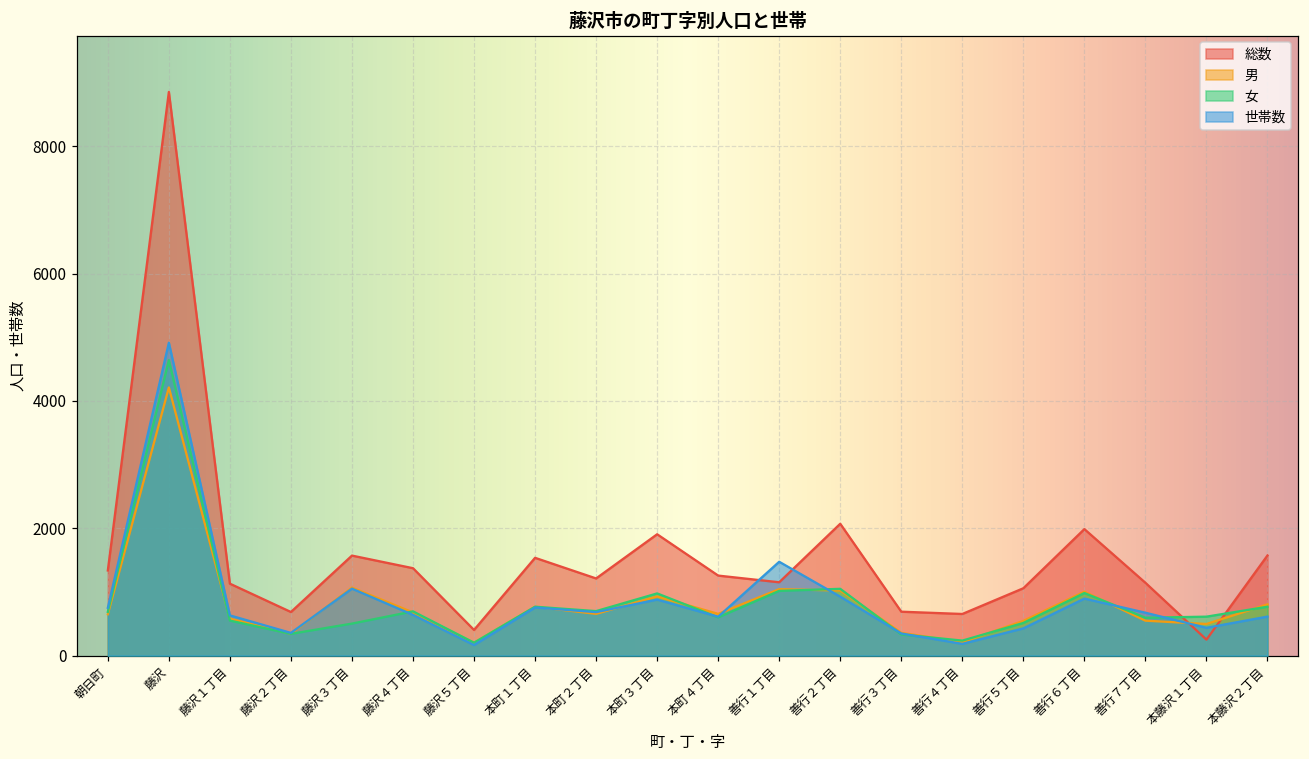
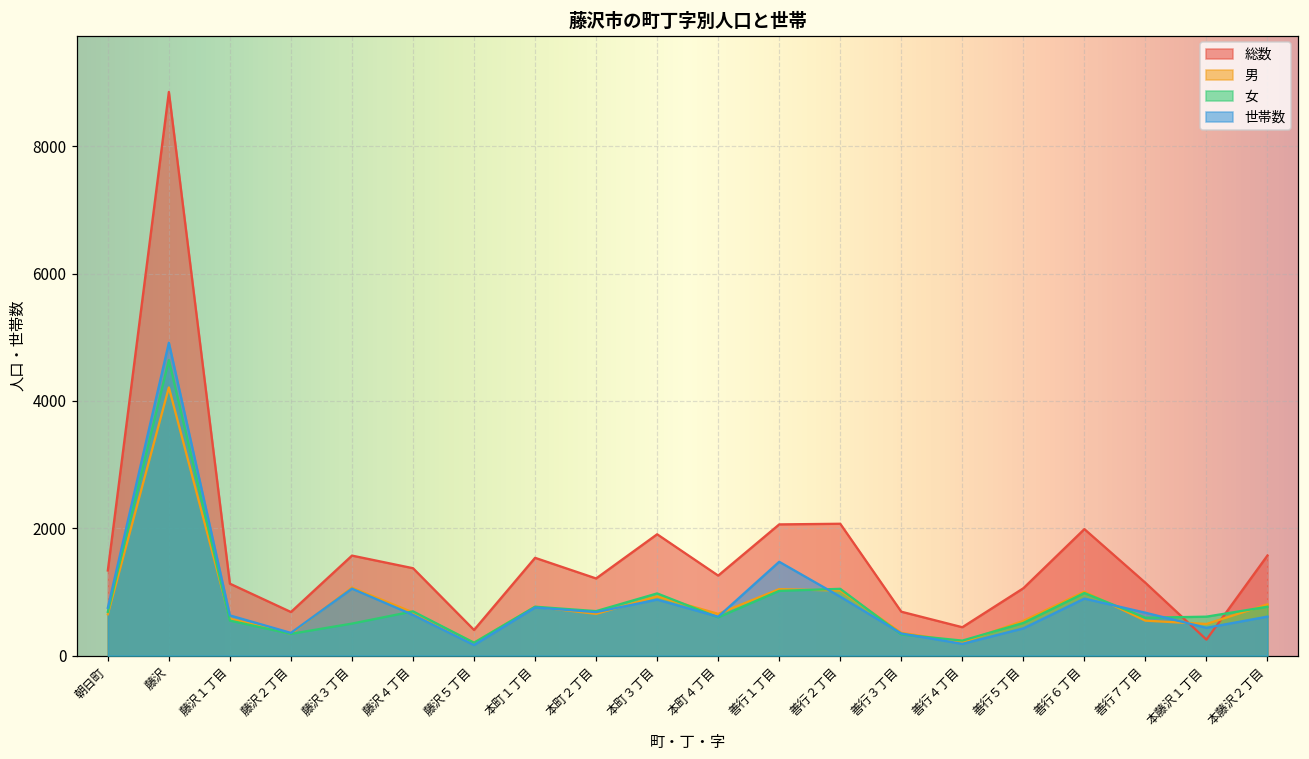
総数, 善行１丁目: 1200 -> 2100
総数, 善行４丁目: 700 -> 400
